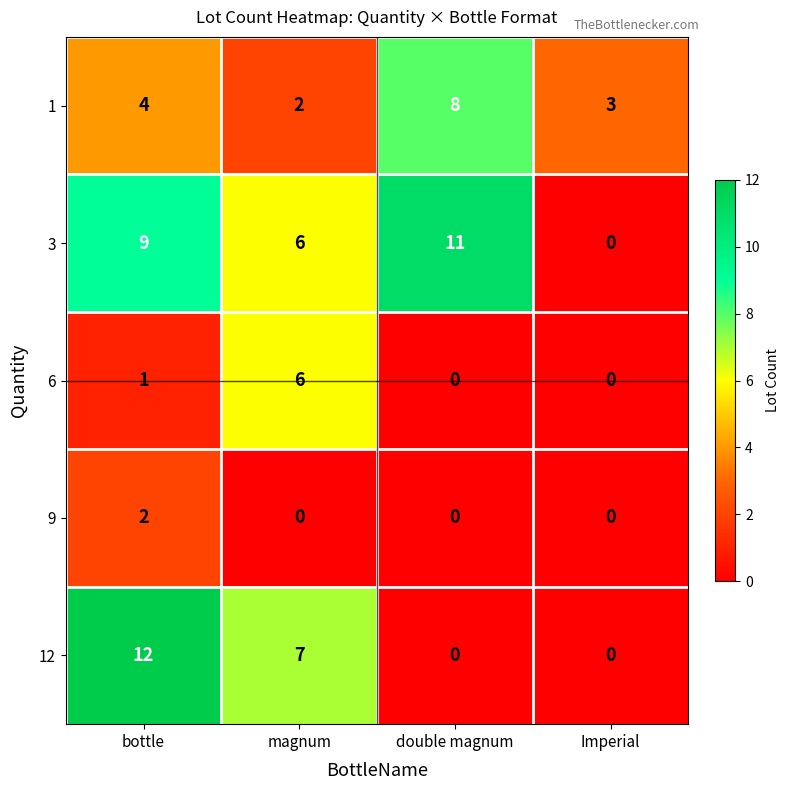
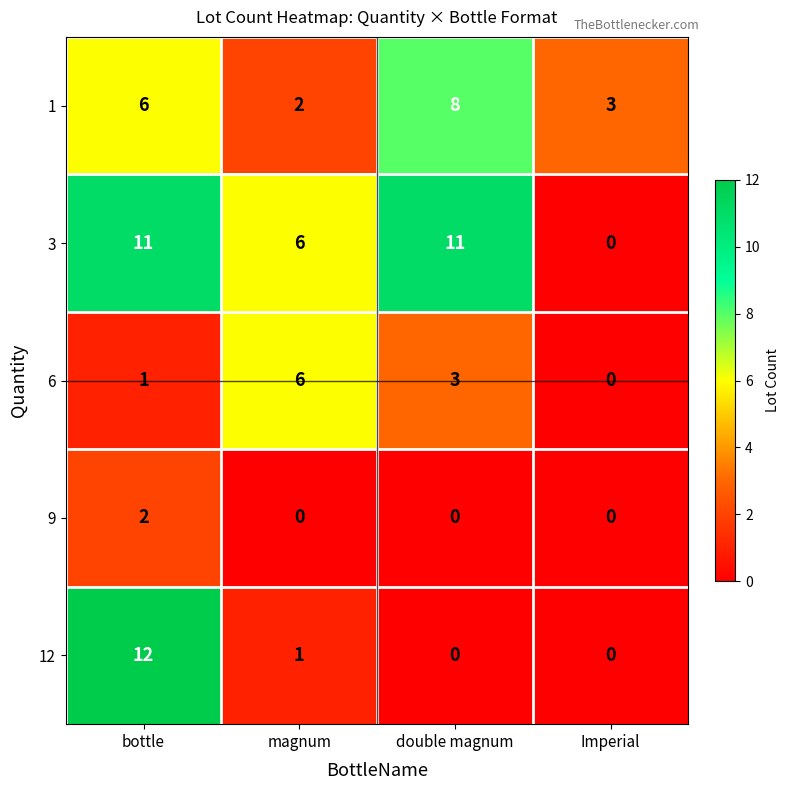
1, bottle: 4 -> 6
3, bottle: 9 -> 11
6, double magnum: 0 -> 3
12, magnum: 7 -> 1
